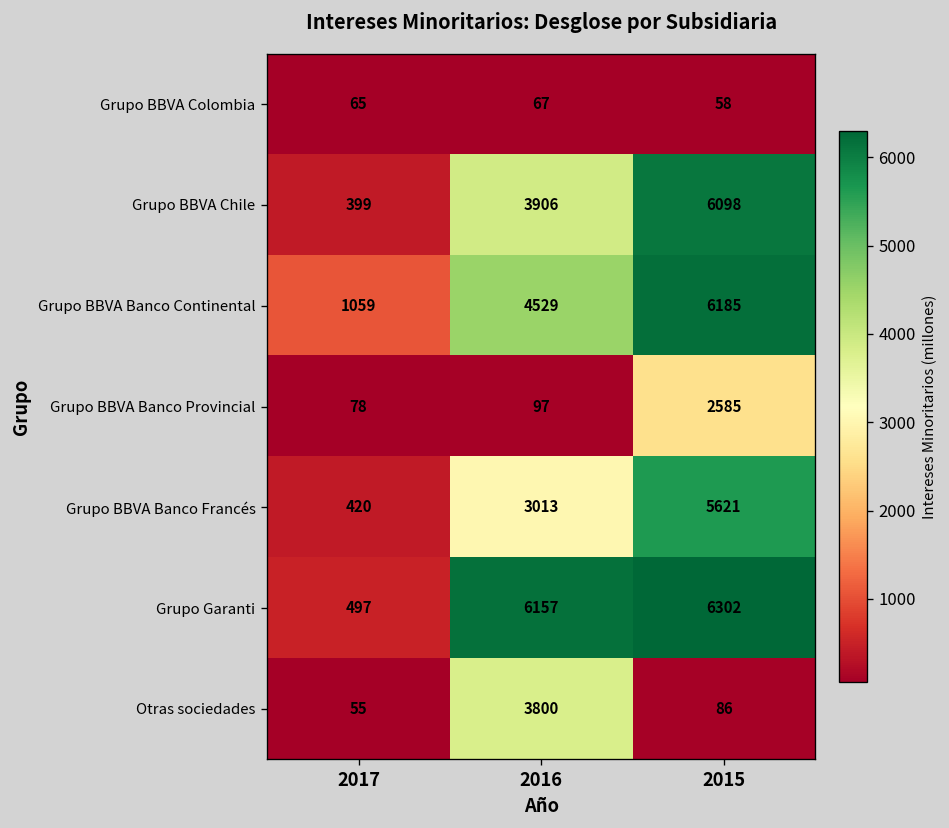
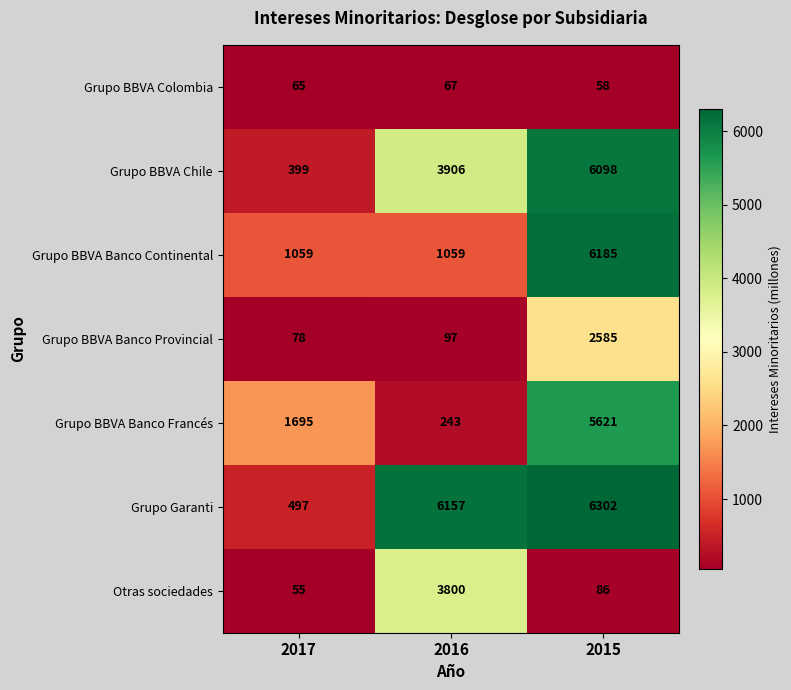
Grupo BBVA Banco Continental, 2016: 4529 -> 1059
Grupo BBVA Banco Francés, 2017: 420 -> 1695
Grupo BBVA Banco Francés, 2016: 3013 -> 243
